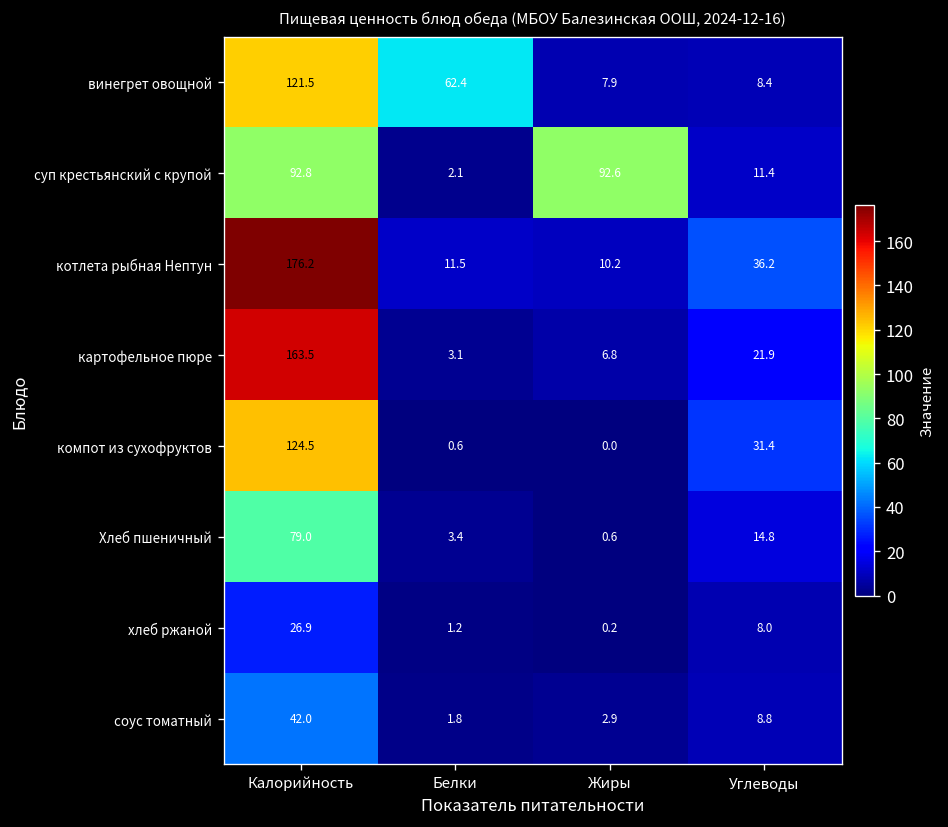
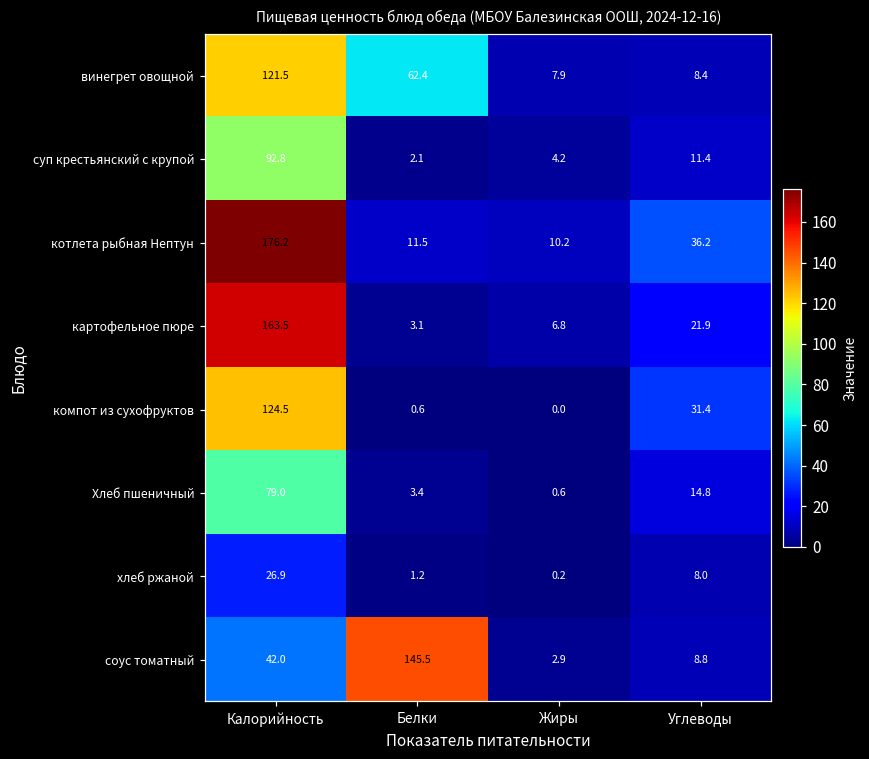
суп крестьянский с крупой, Жиры: 92.6 -> 4.2
соус томатный, Белки: 1.8 -> 145.5
